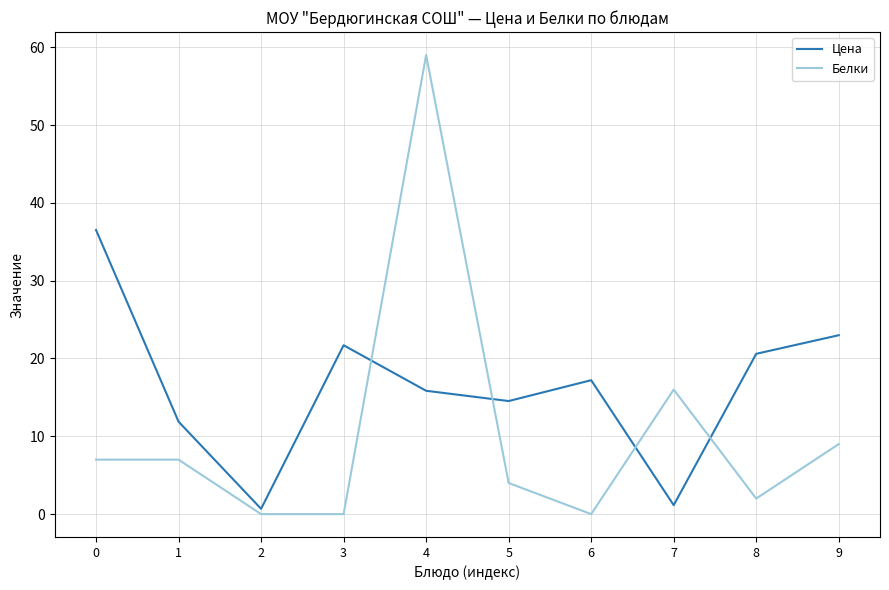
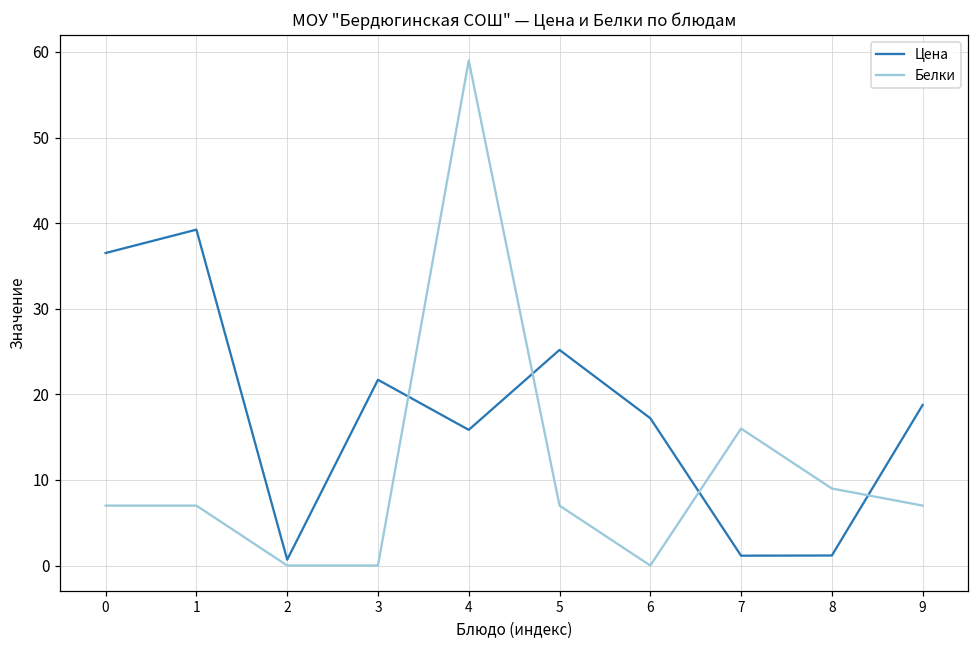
Цена, 1: 12 -> 39
Цена, 5: 15 -> 25
Белки, 5: 4 -> 7
Цена, 8: 21 -> 1
Белки, 8: 2 -> 9
Цена, 9: 23 -> 19
Белки, 9: 9 -> 7
